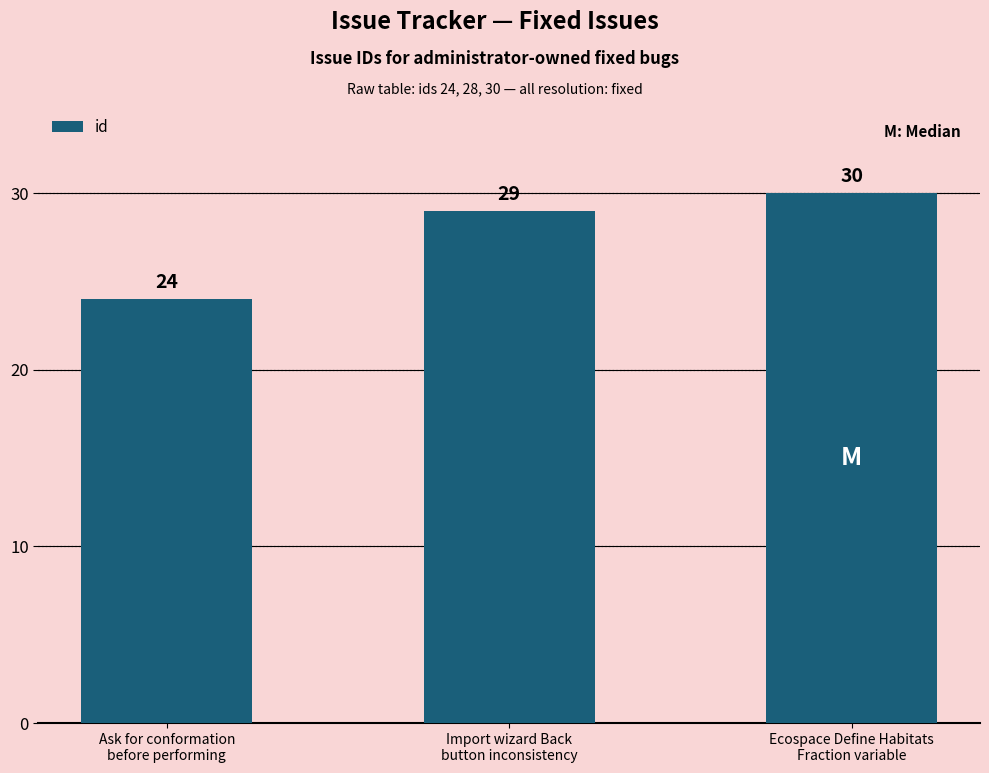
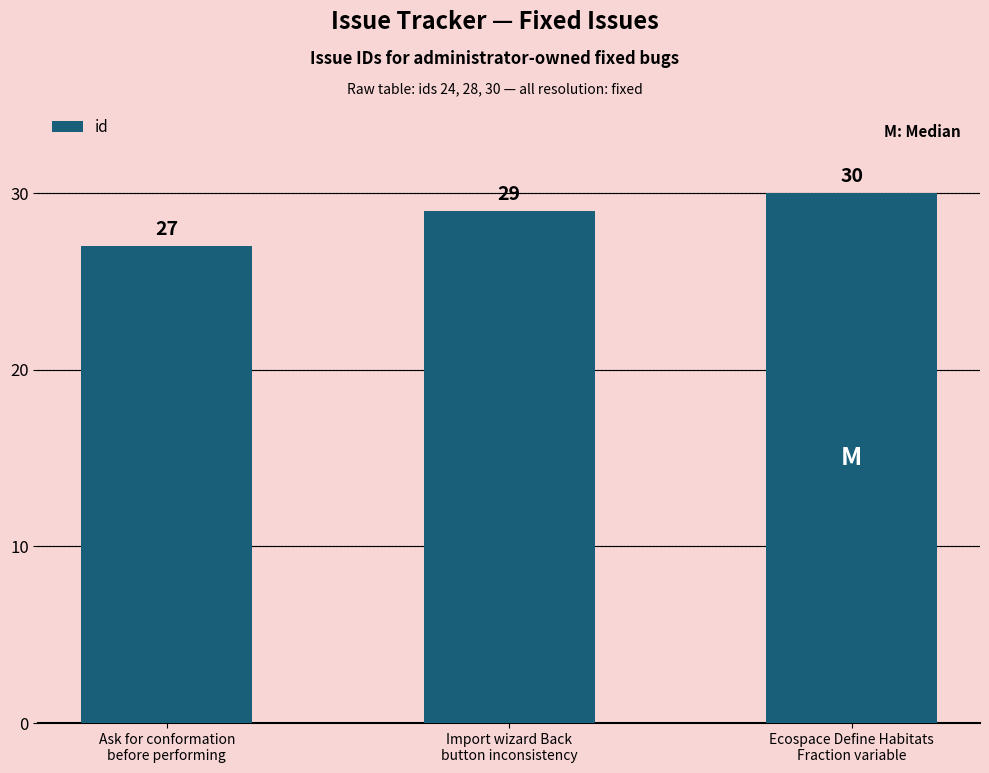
Ask for conformation before performing: 24 -> 27
